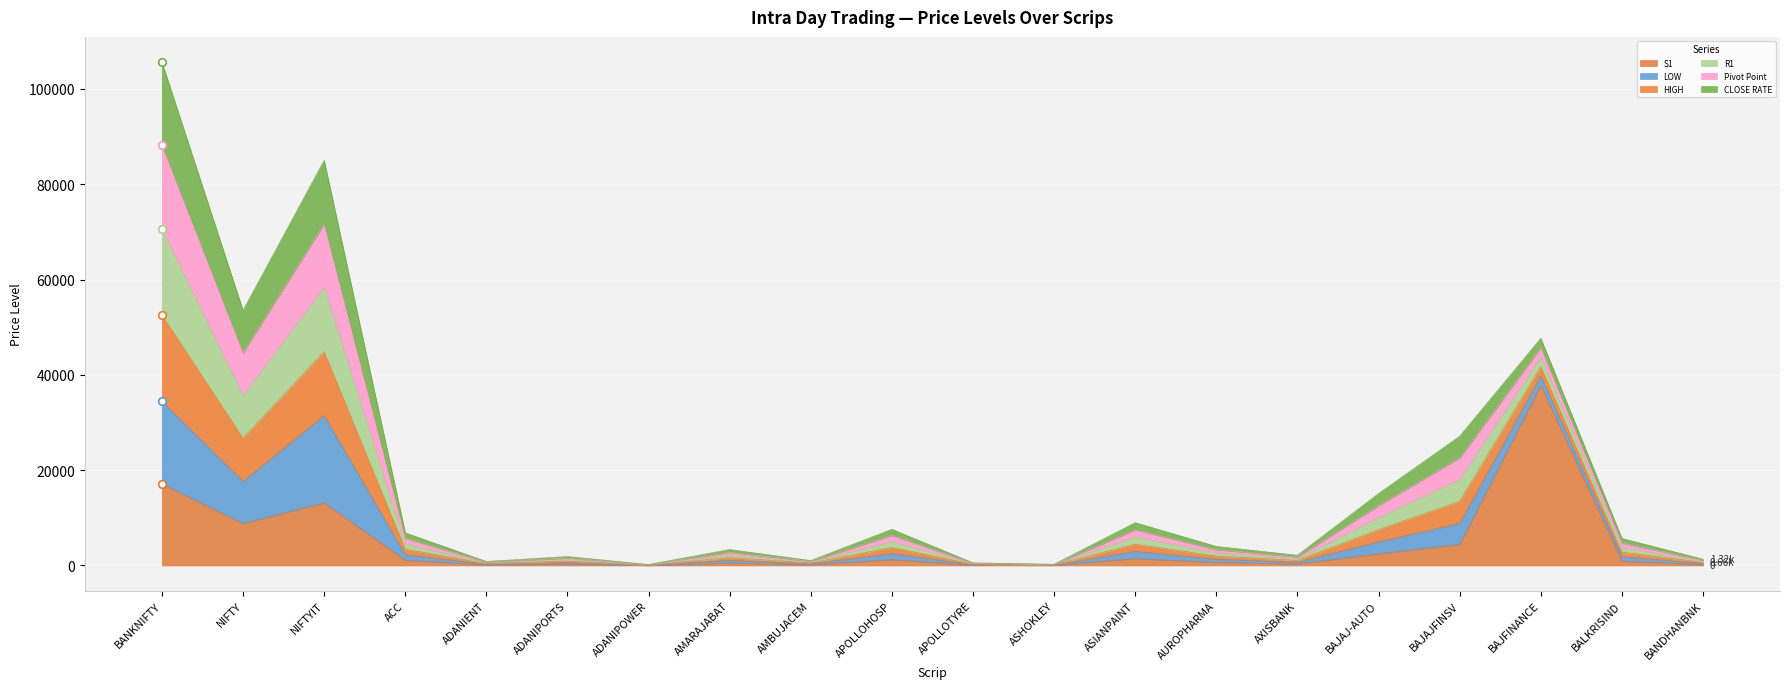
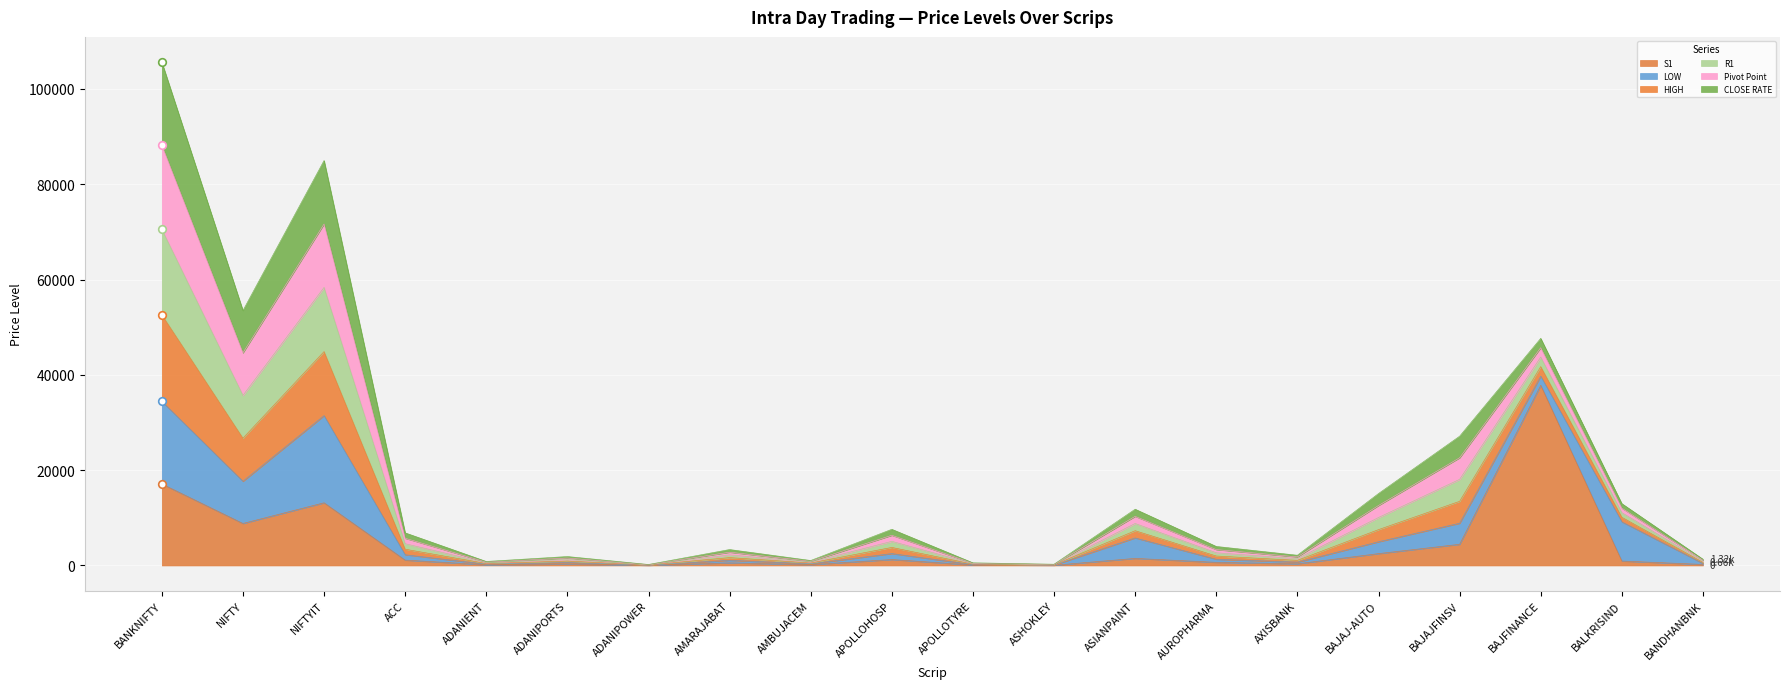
LOW, ASIANPAINT: 1000 -> 4000
LOW, BALKRISIND: 1000 -> 8000
